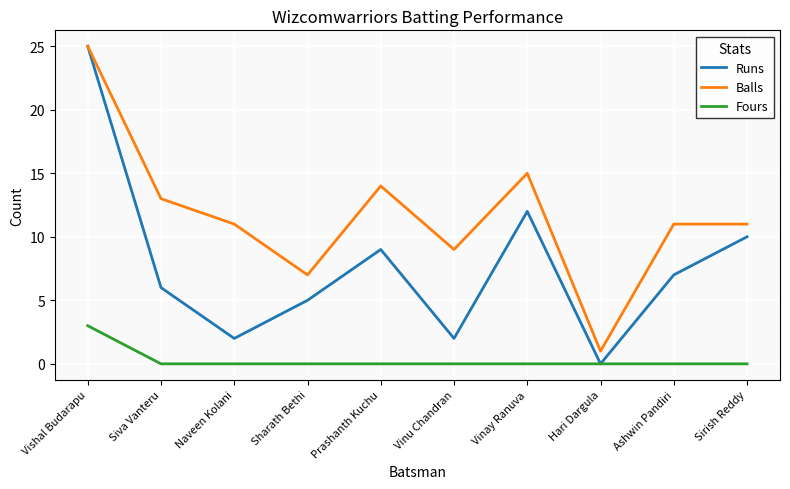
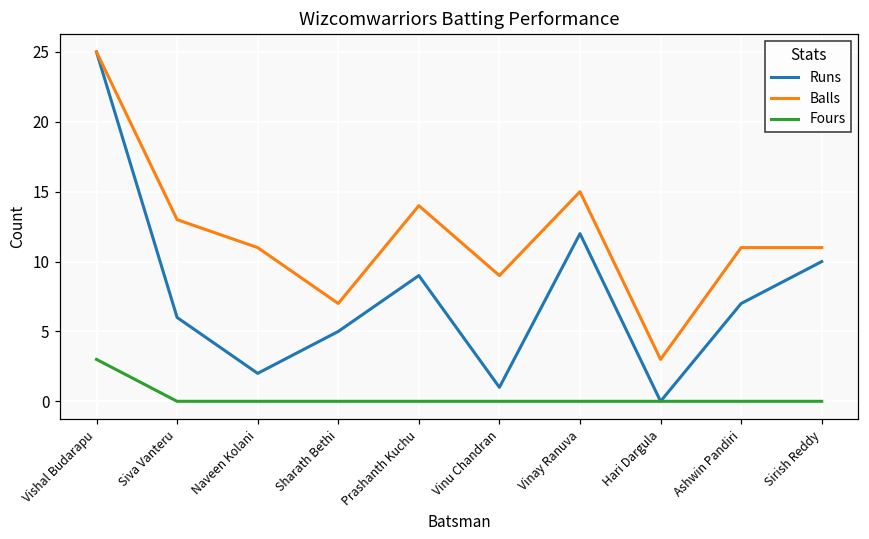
Runs, Vinu Chandran: 2 -> 1
Balls, Hari Dargula: 1 -> 3
